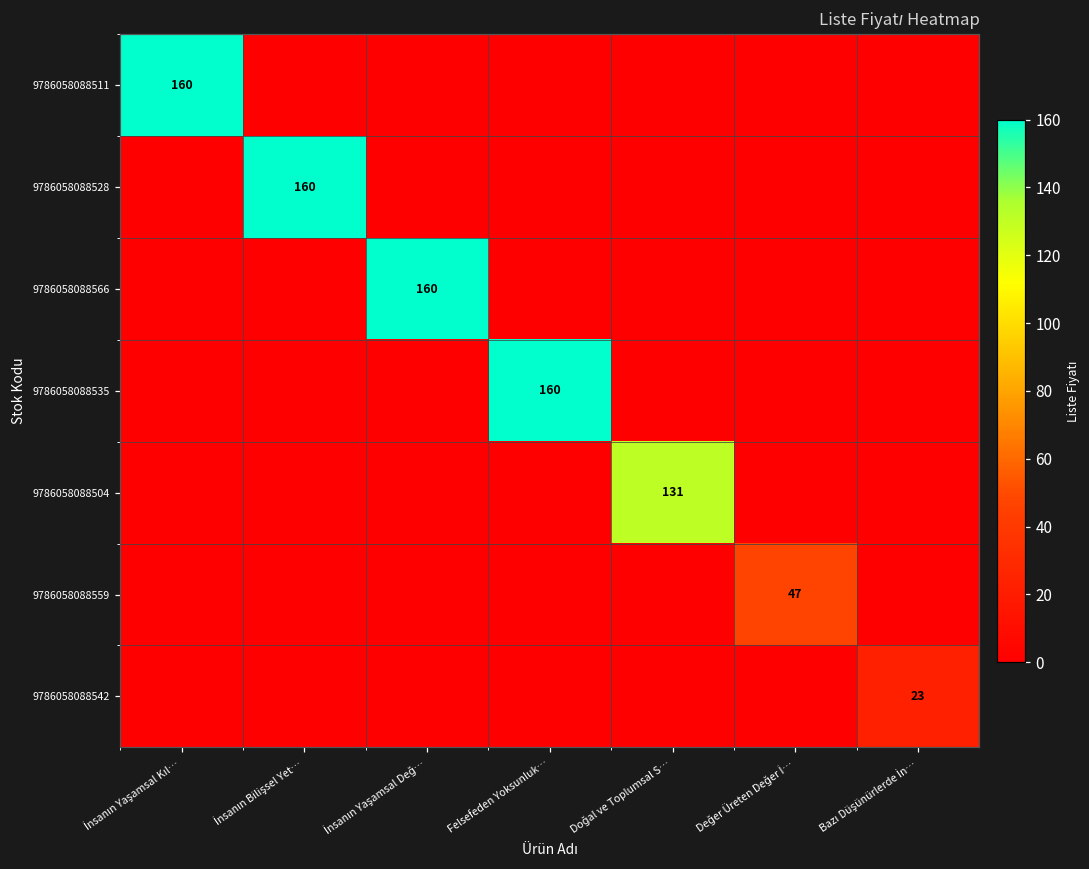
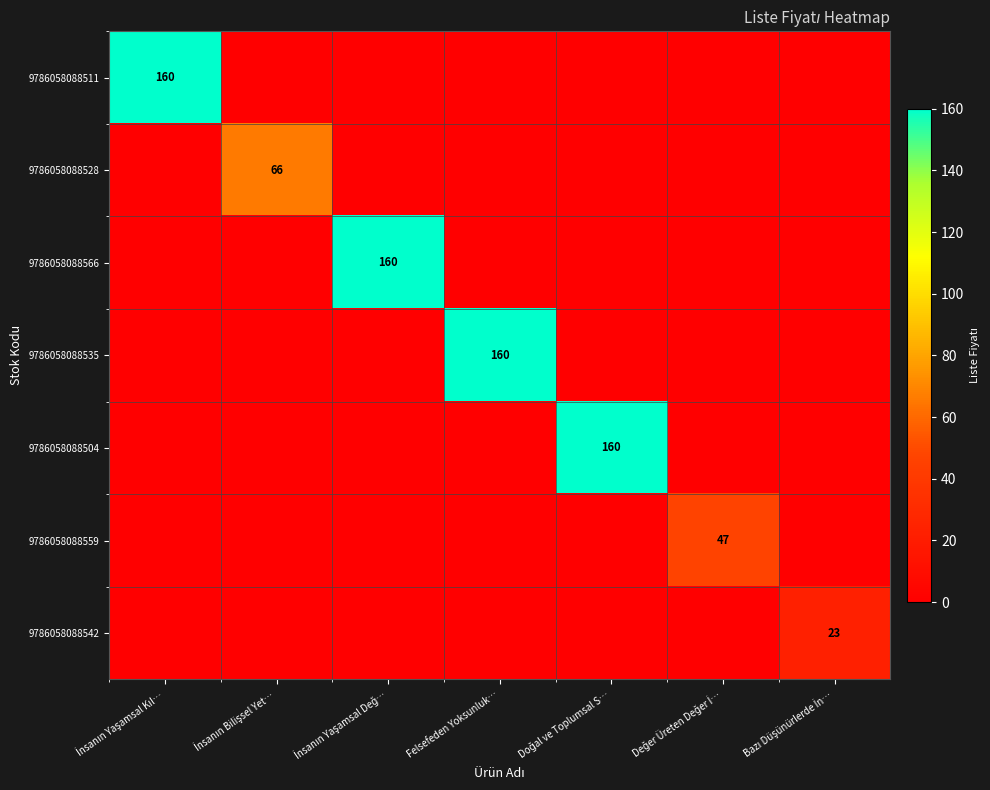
9786058088528, İnsanın Bilişsel Yet…: 160 -> 66
9786058088504, Doğal ve Toplumsal S…: 131 -> 160
